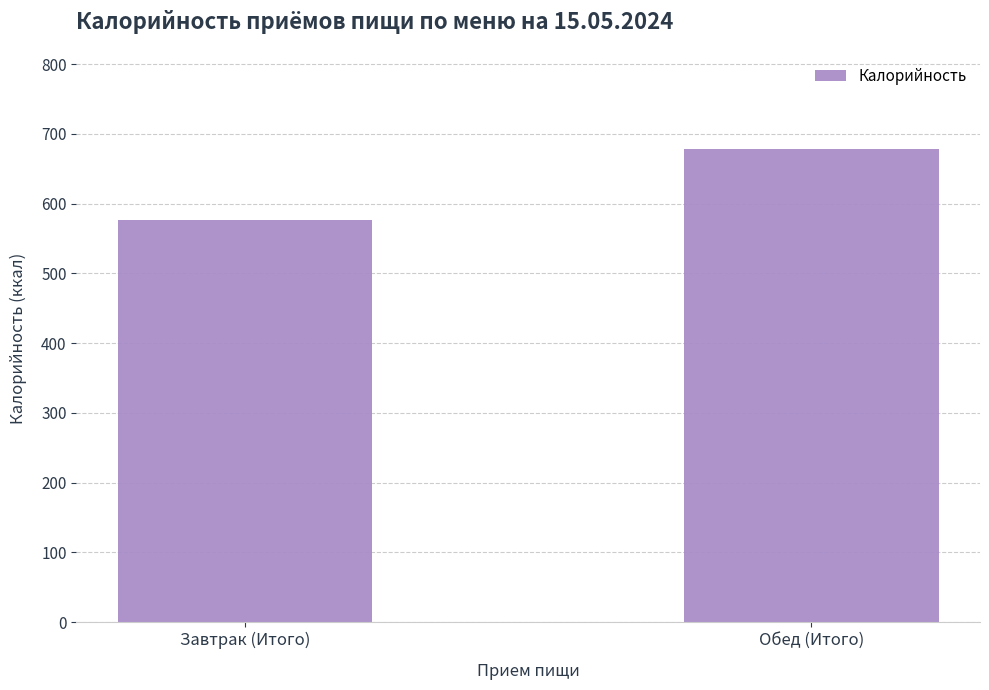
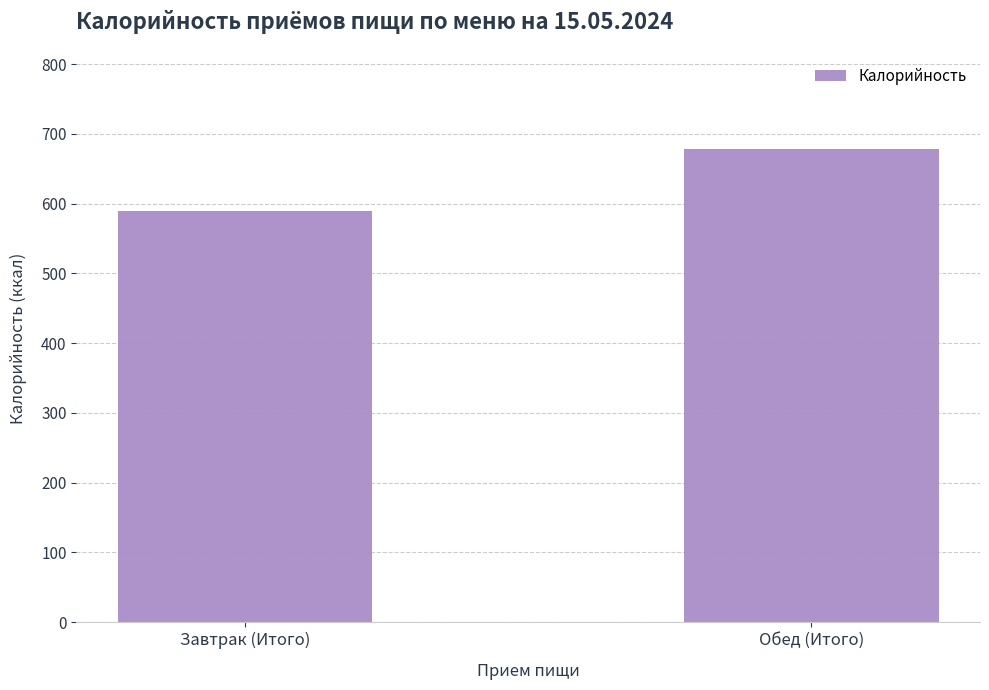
Завтрак (Итого): 580 -> 590
